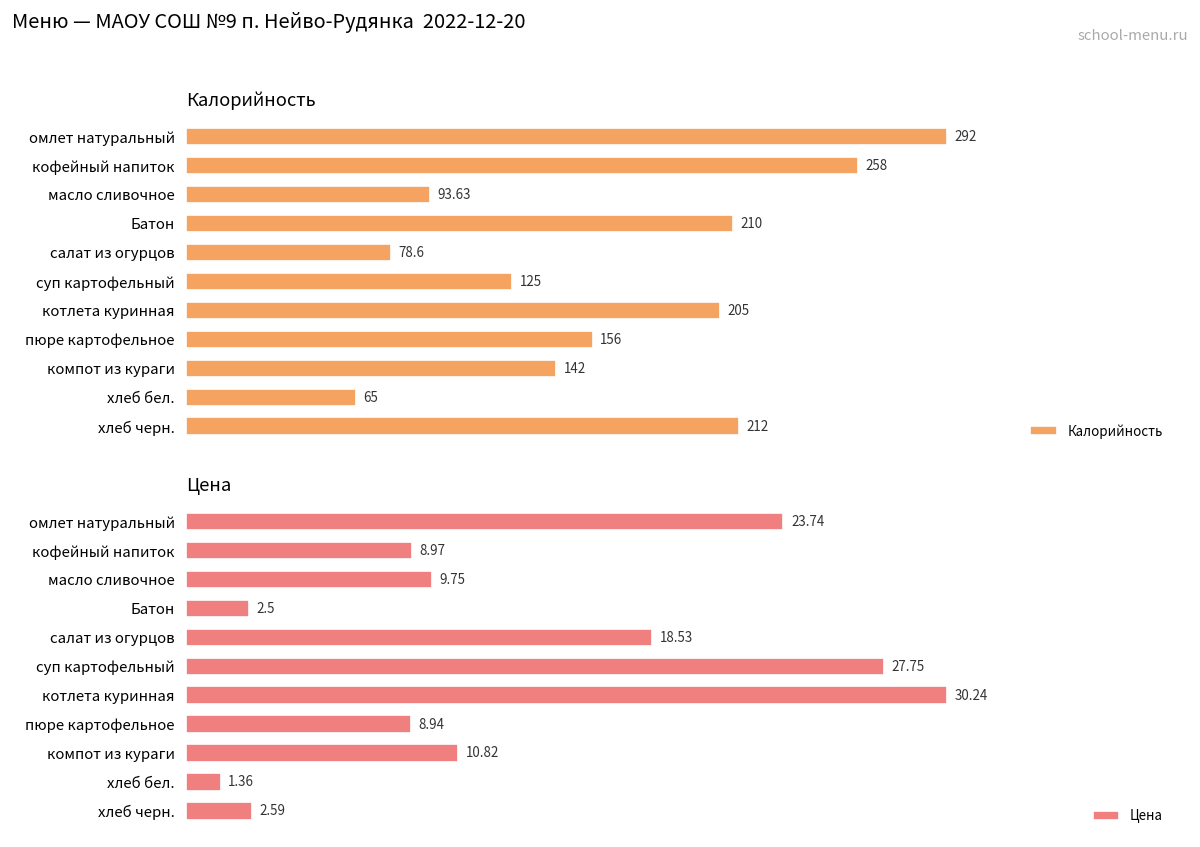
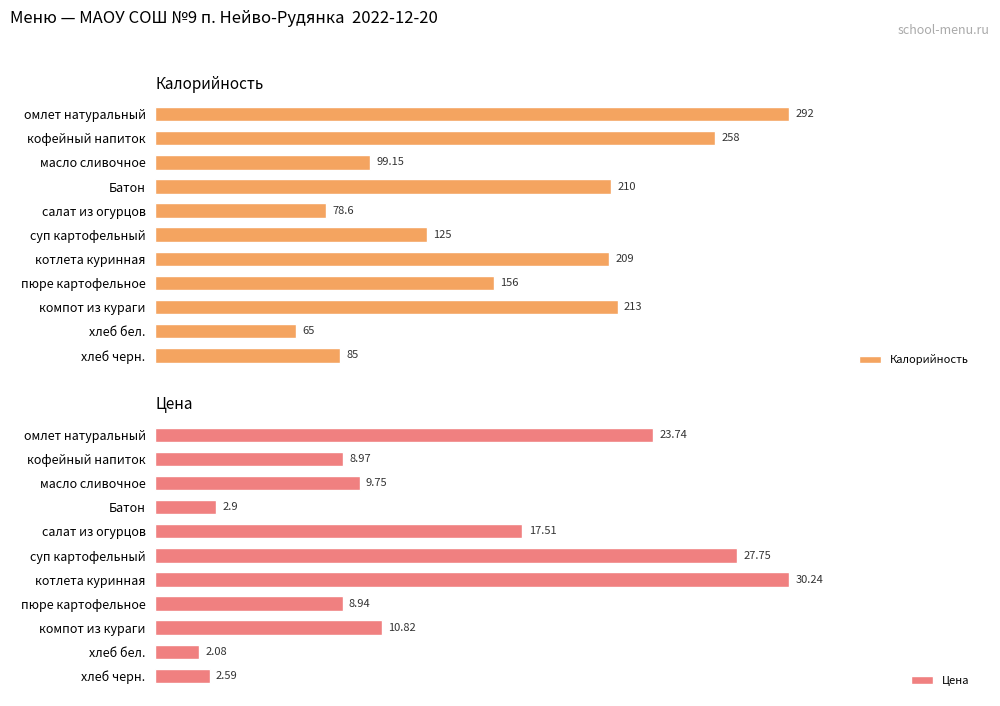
Калорийность, масло сливочное: 93.63 -> 99.15
Калорийность, котлета куринная: 205 -> 209
Калорийность, компот из кураги: 142 -> 213
Калорийность, хлеб черн.: 212 -> 85
Цена, Батон: 2.5 -> 2.9
Цена, салат из огурцов: 18.53 -> 17.51
Цена, хлеб бел.: 1.36 -> 2.08
